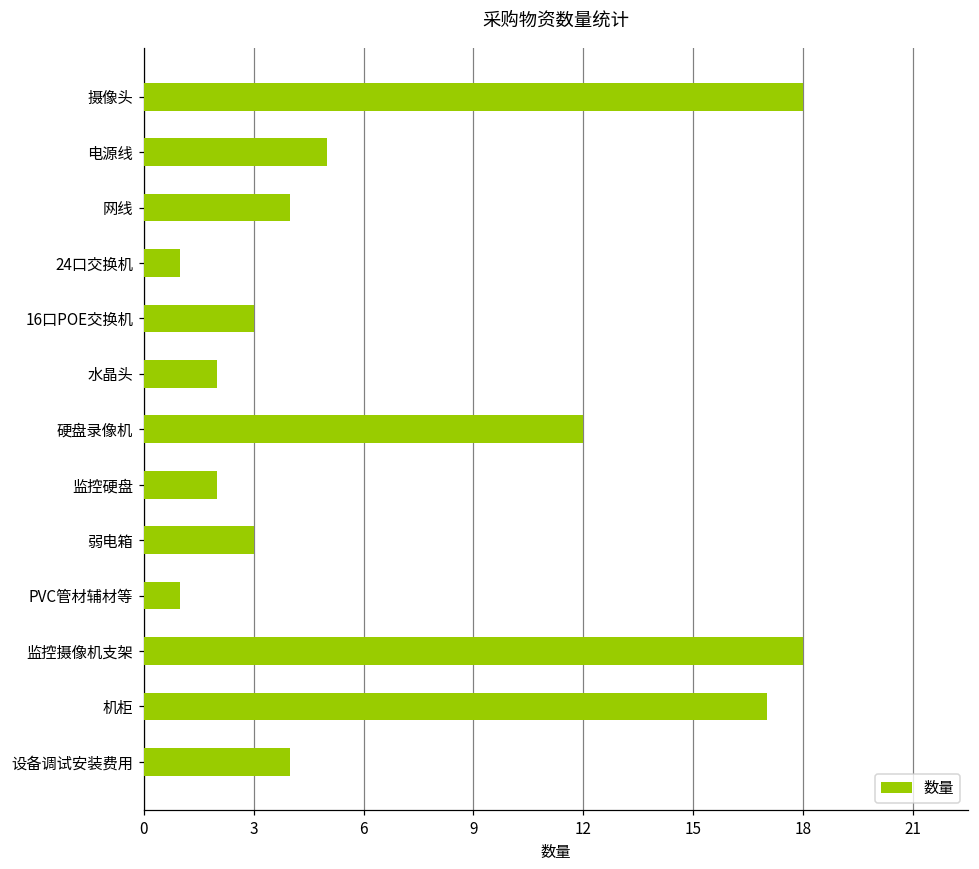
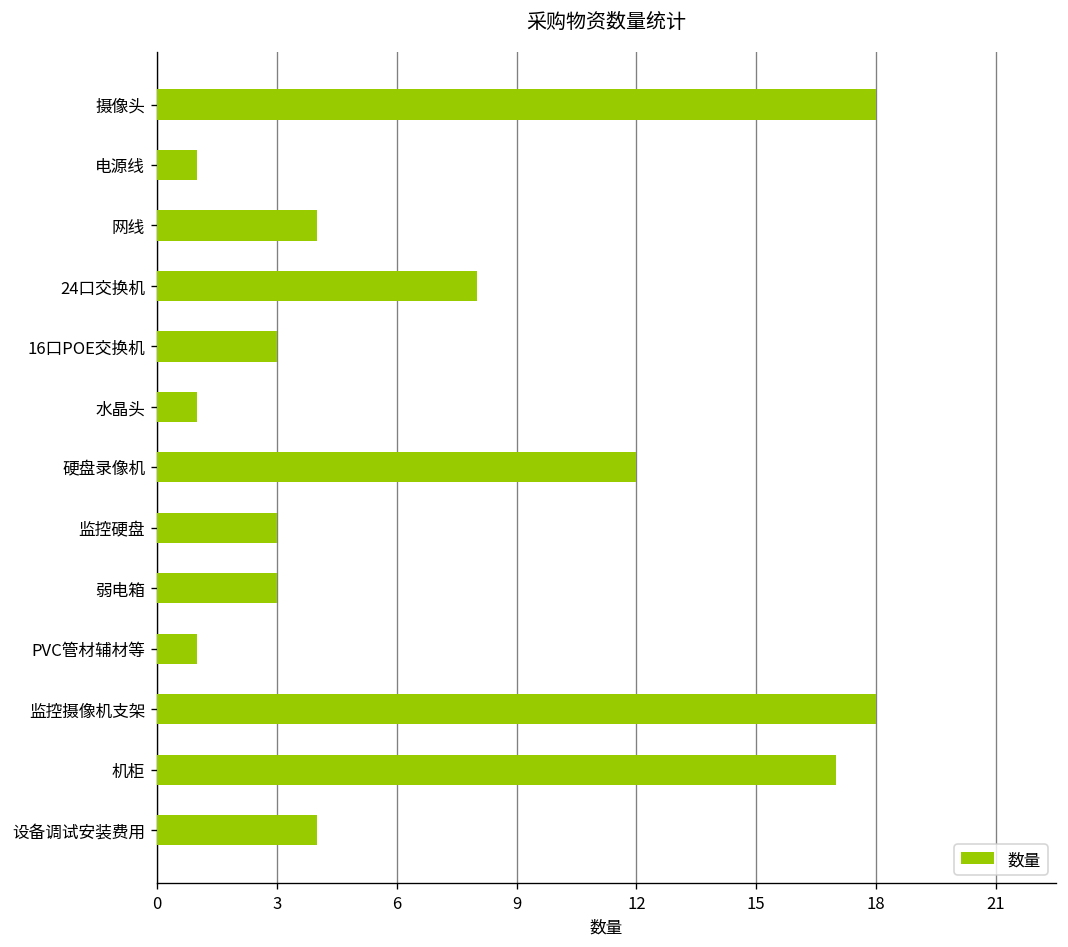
电源线: 5 -> 1
24口交换机: 1 -> 8
水晶头: 2 -> 1
监控硬盘: 2 -> 3
